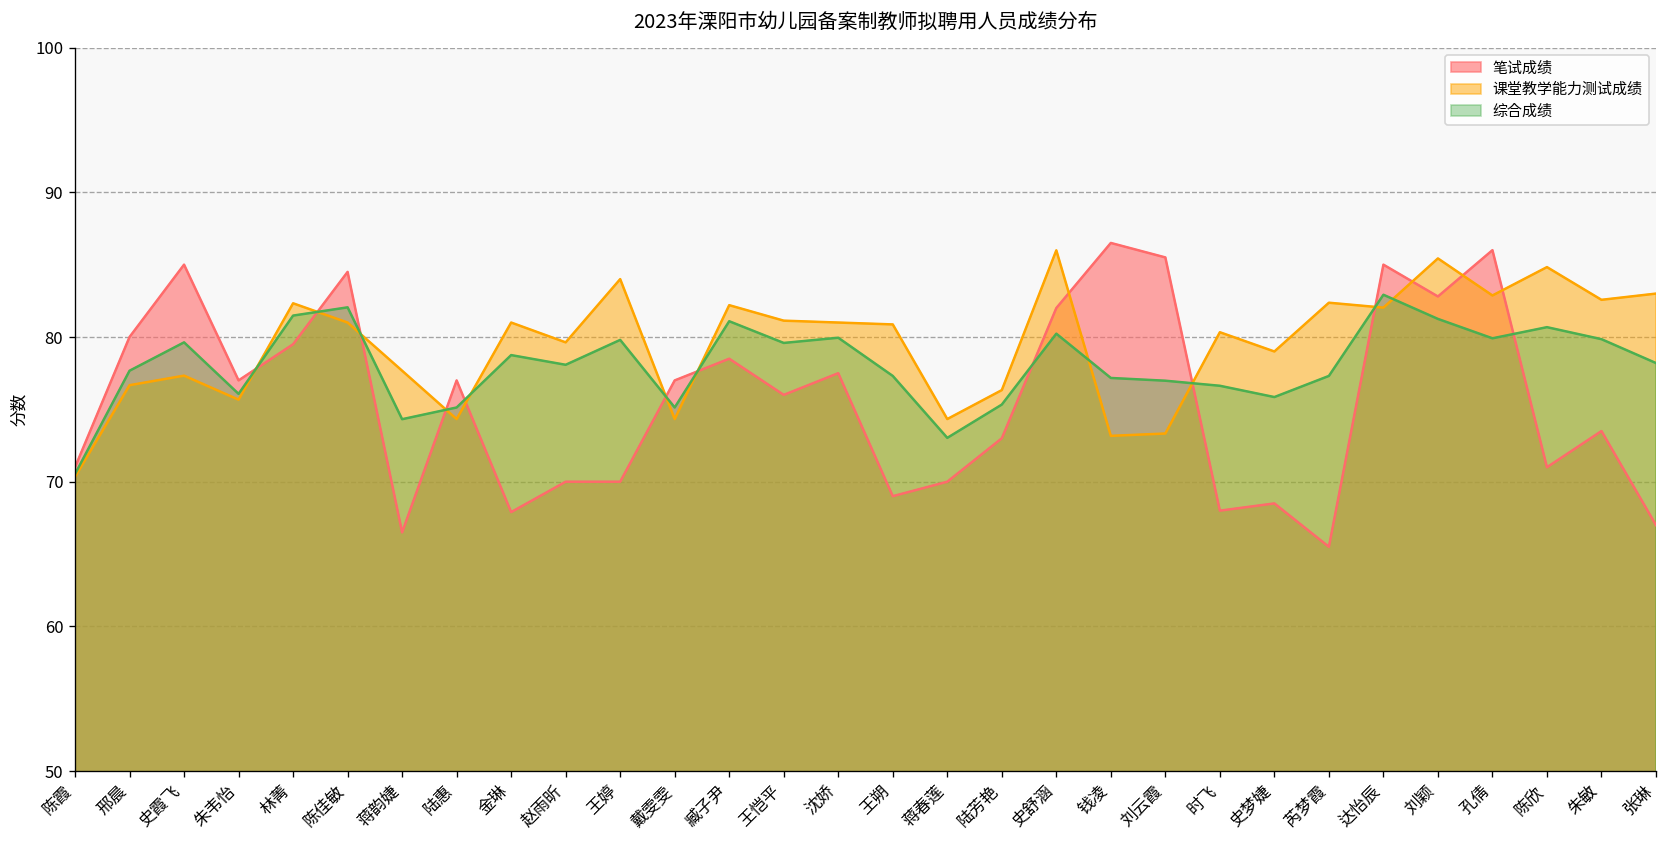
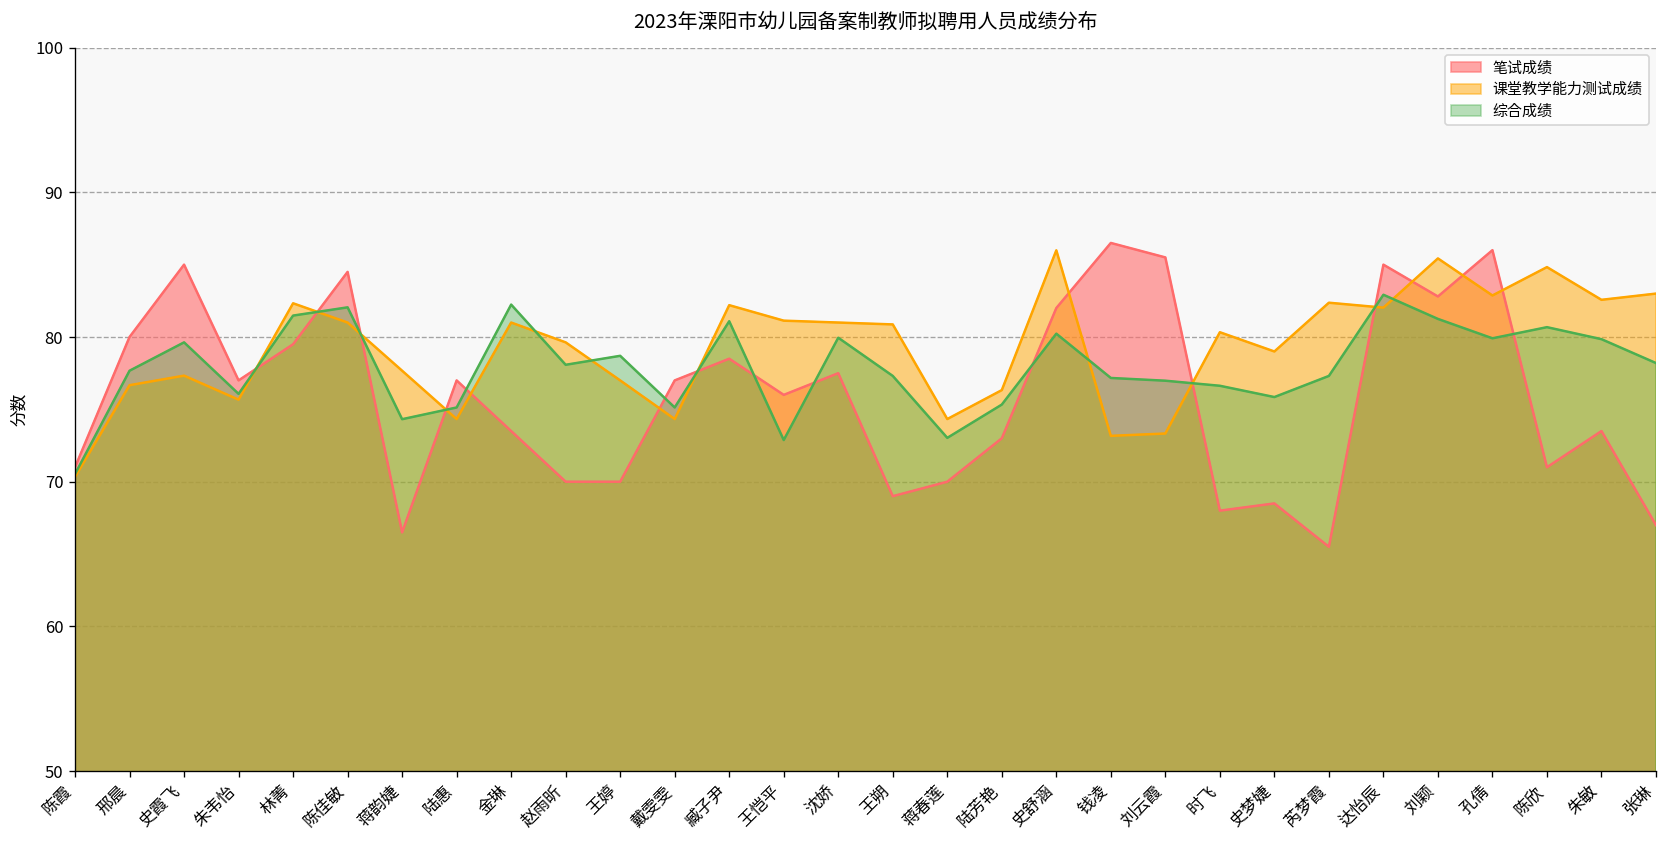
笔试成绩, 金琳: 67.9 -> 73.5
综合成绩, 金琳: 78.8 -> 82.2
课堂教学能力测试成绩, 王婷: 84 -> 77
综合成绩, 王婷: 79.8 -> 78.7
综合成绩, 王恺平: 79.6 -> 72.9
